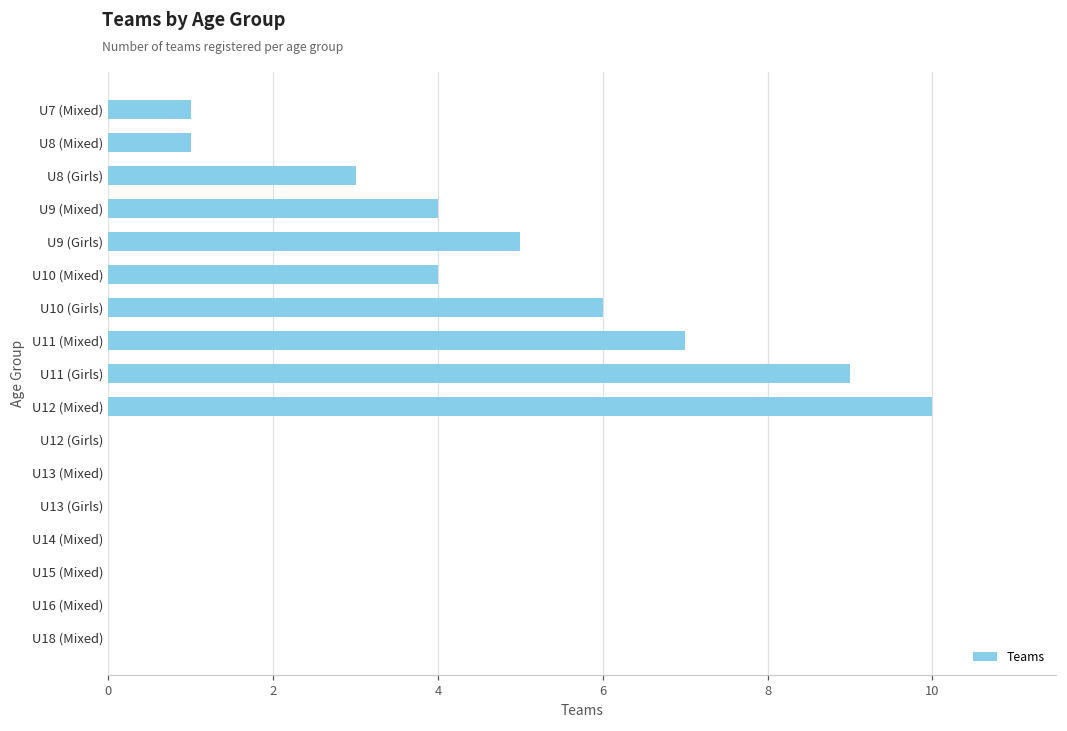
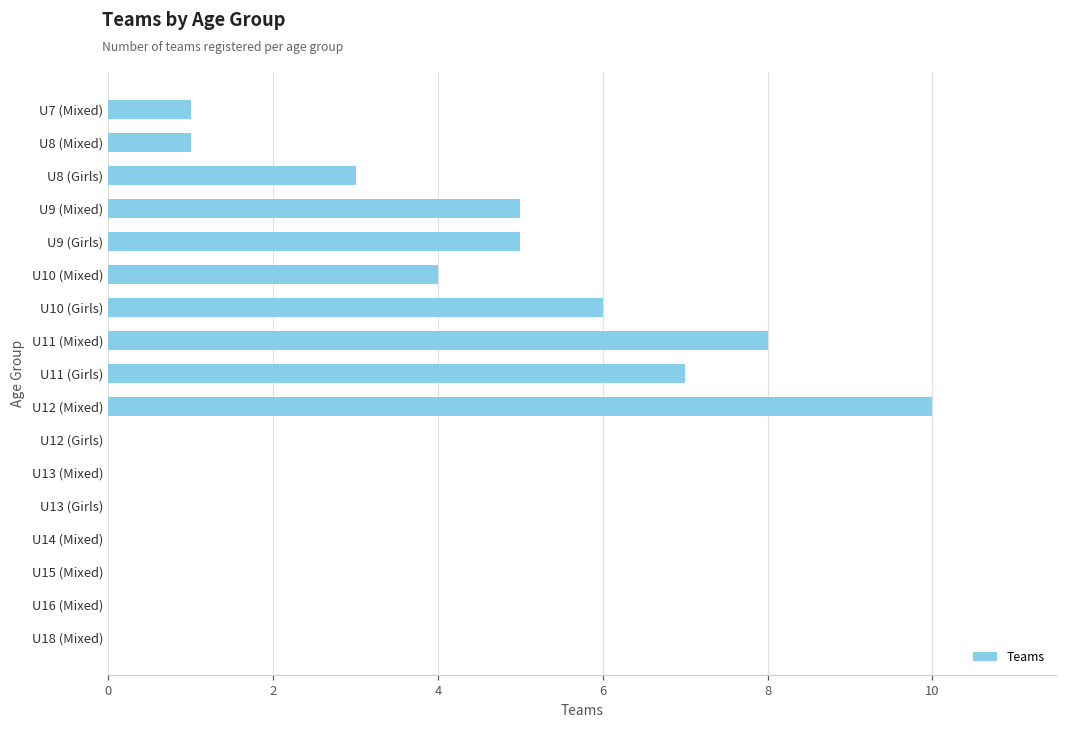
U9 (Mixed): 4 -> 5
U11 (Mixed): 7 -> 8
U11 (Girls): 9 -> 7
